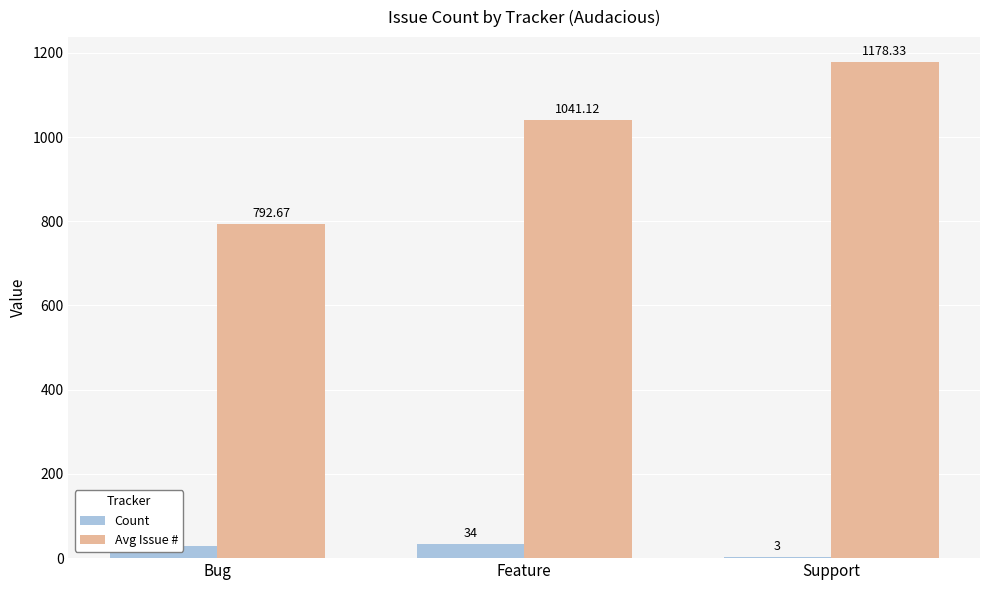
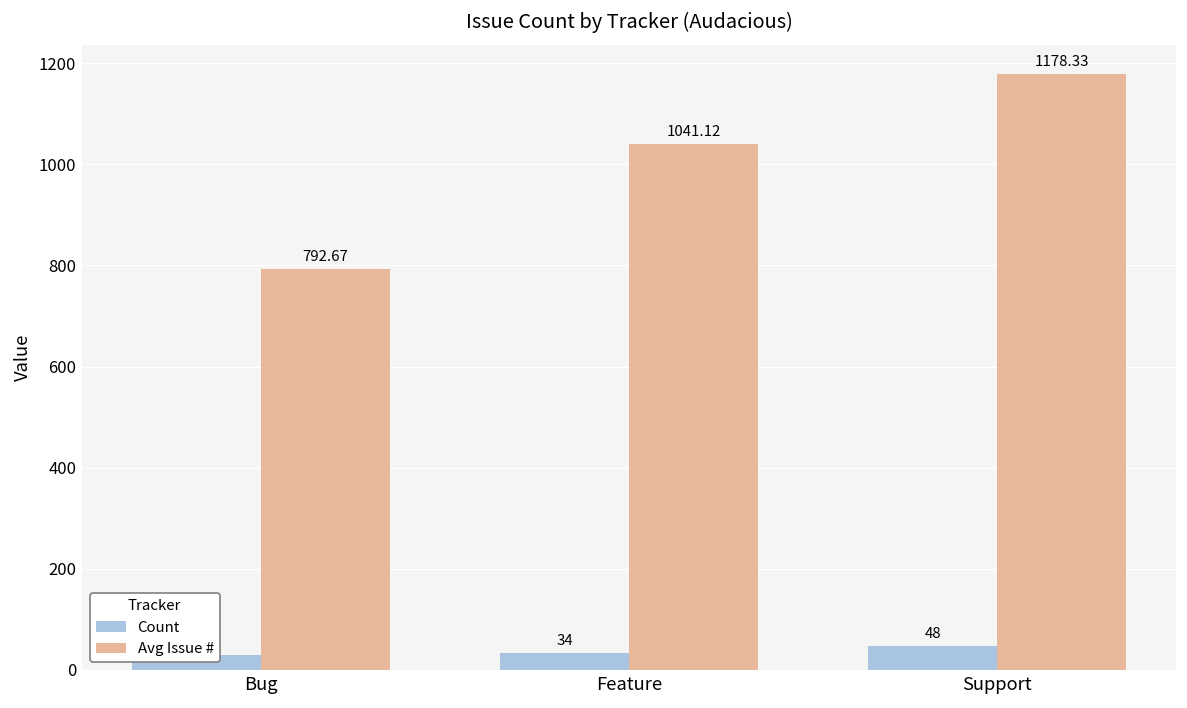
Count, Support: 3 -> 48
